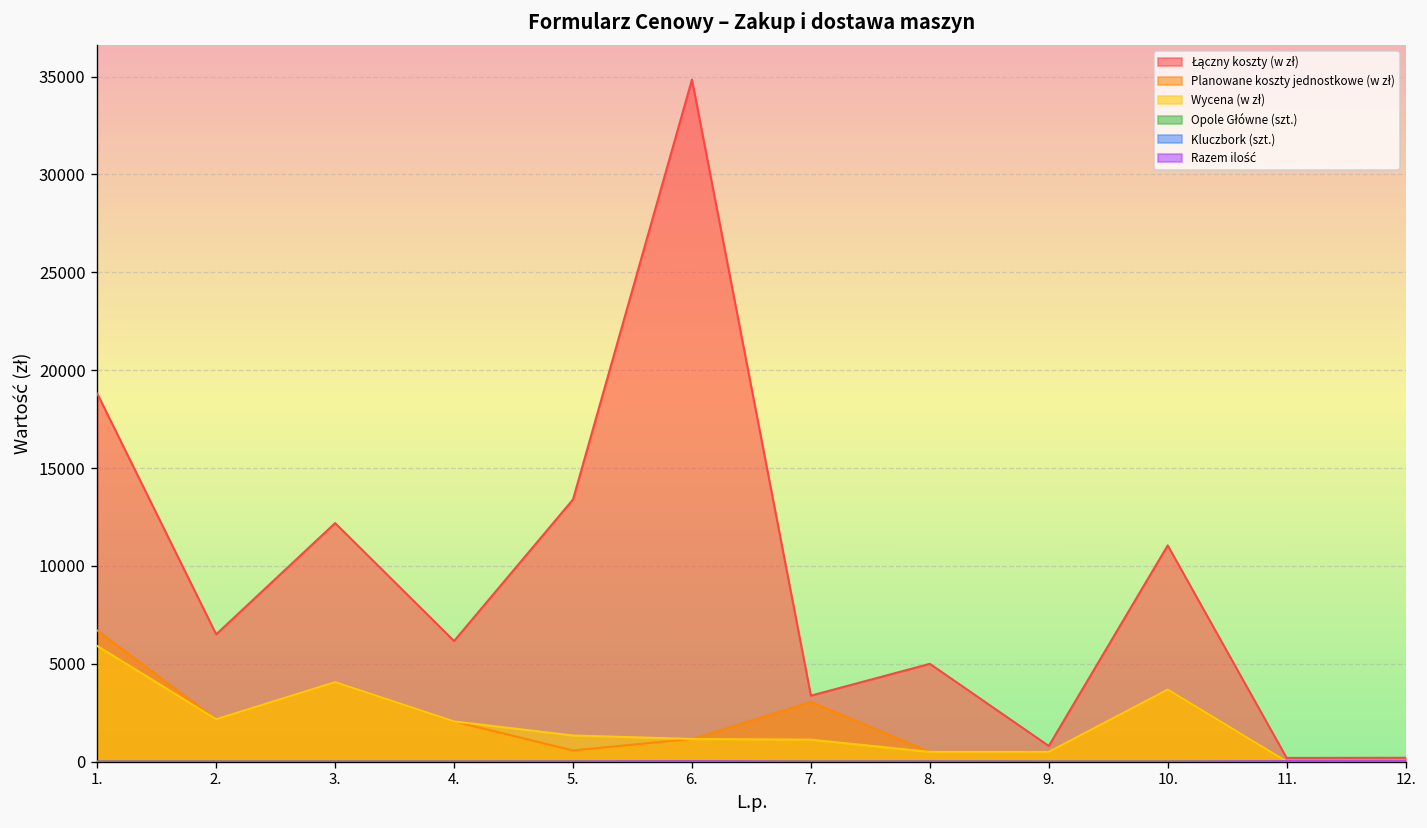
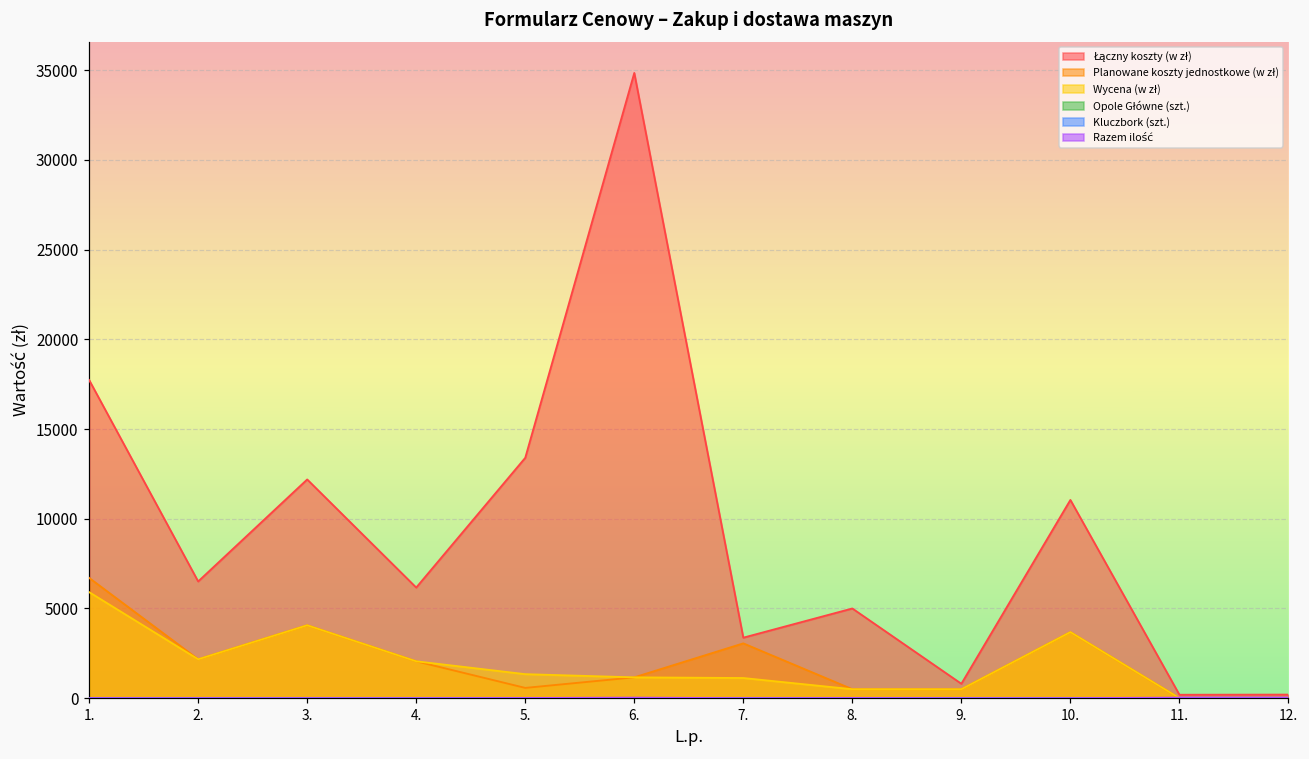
Łączny koszty (w zł), 1.: 18800 -> 17700
